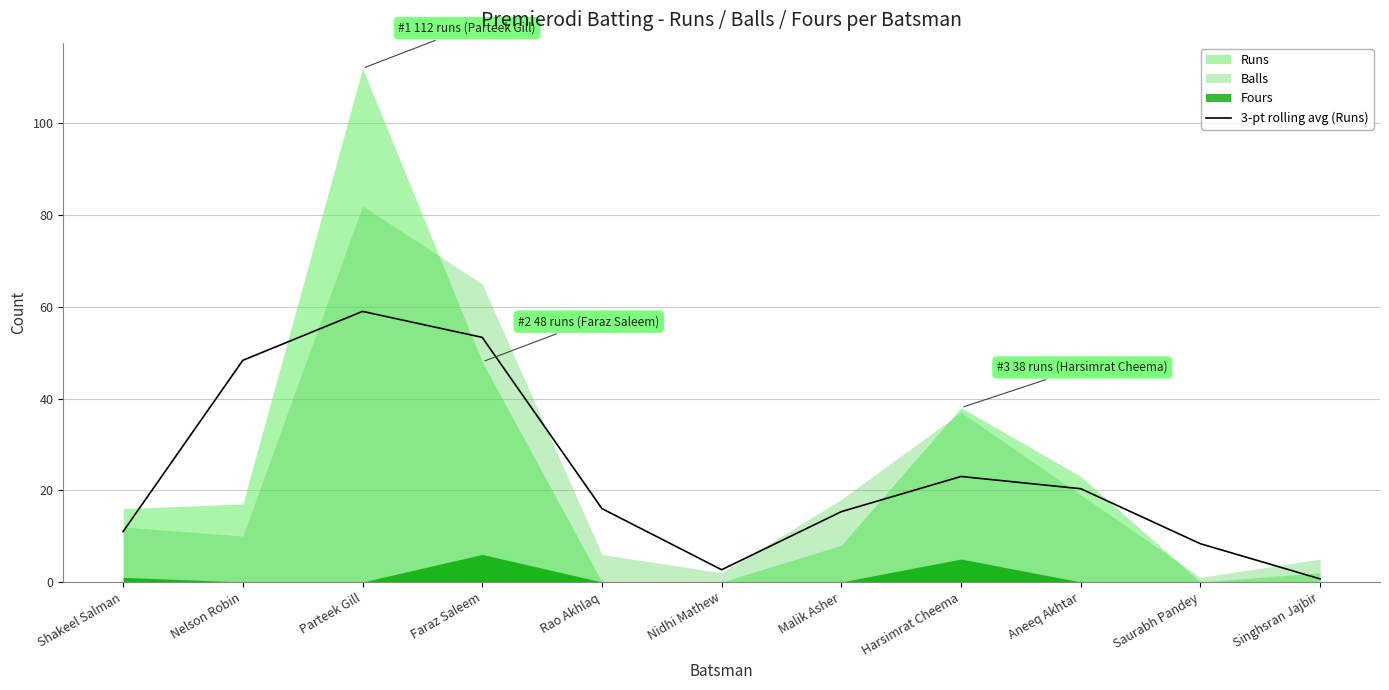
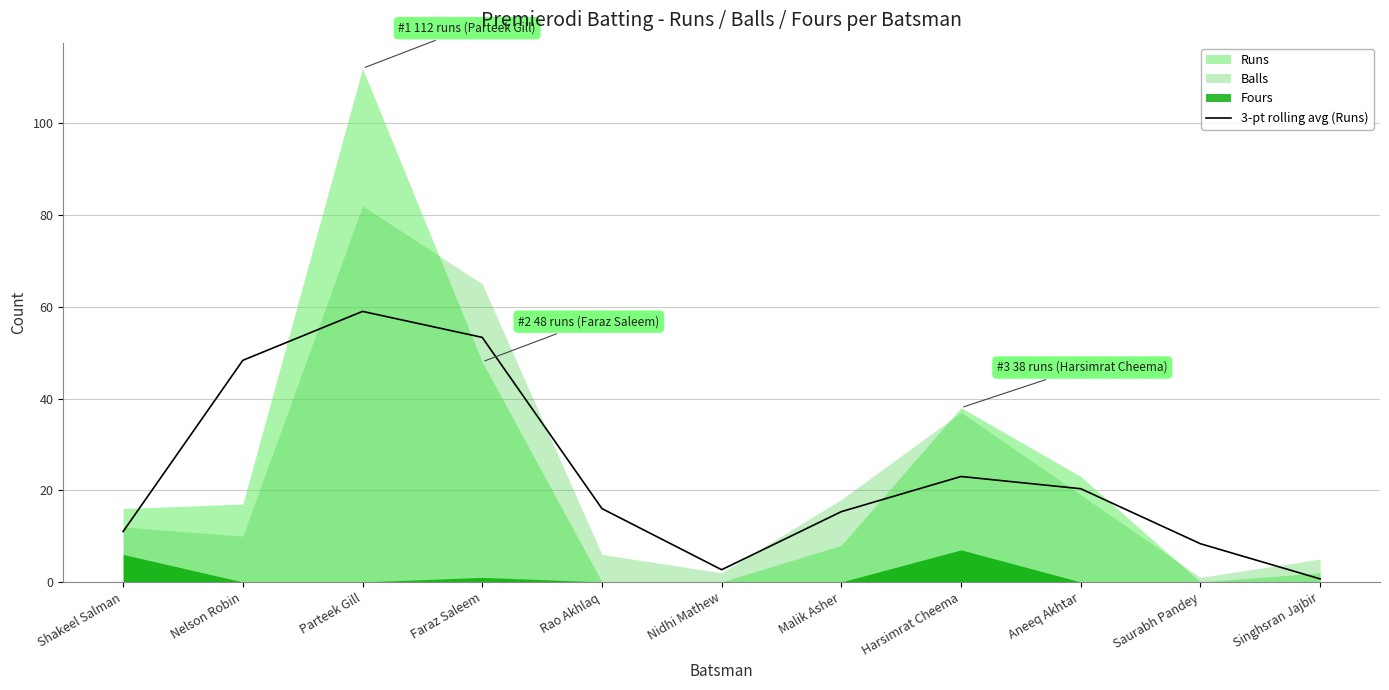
Fours, Shakeel Salman: 1 -> 6
Fours, Faraz Saleem: 6 -> 1
Fours, Harsimrat Cheema: 5 -> 7
